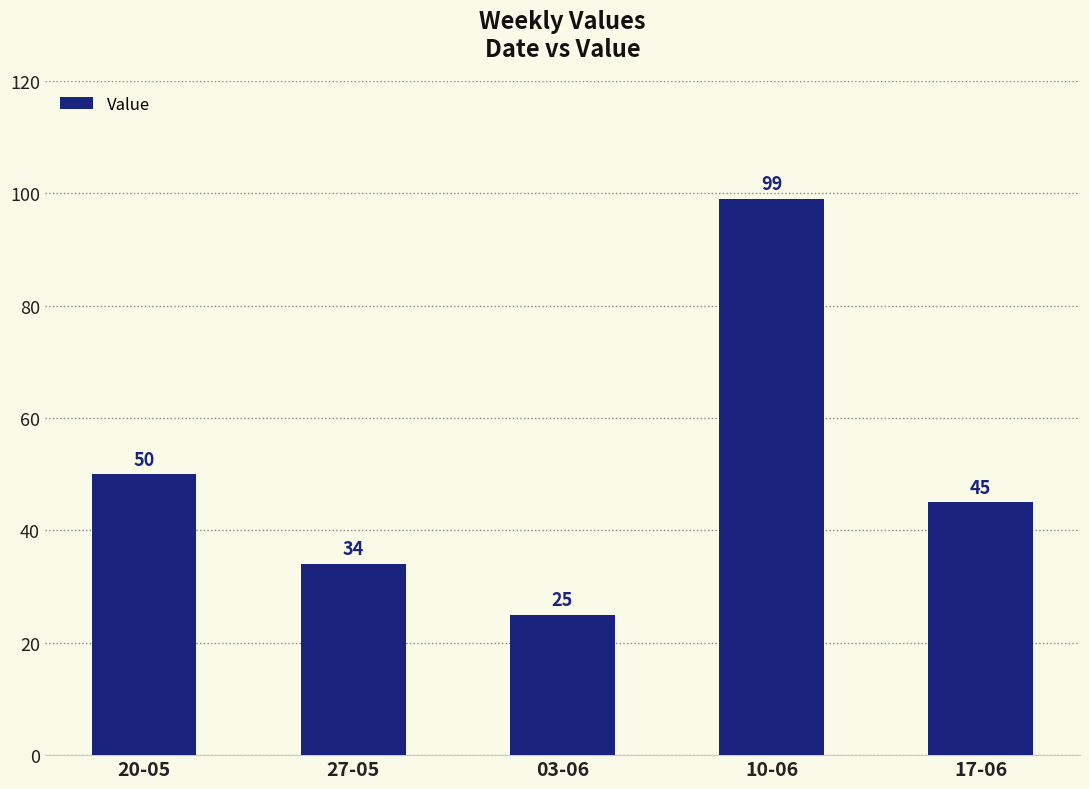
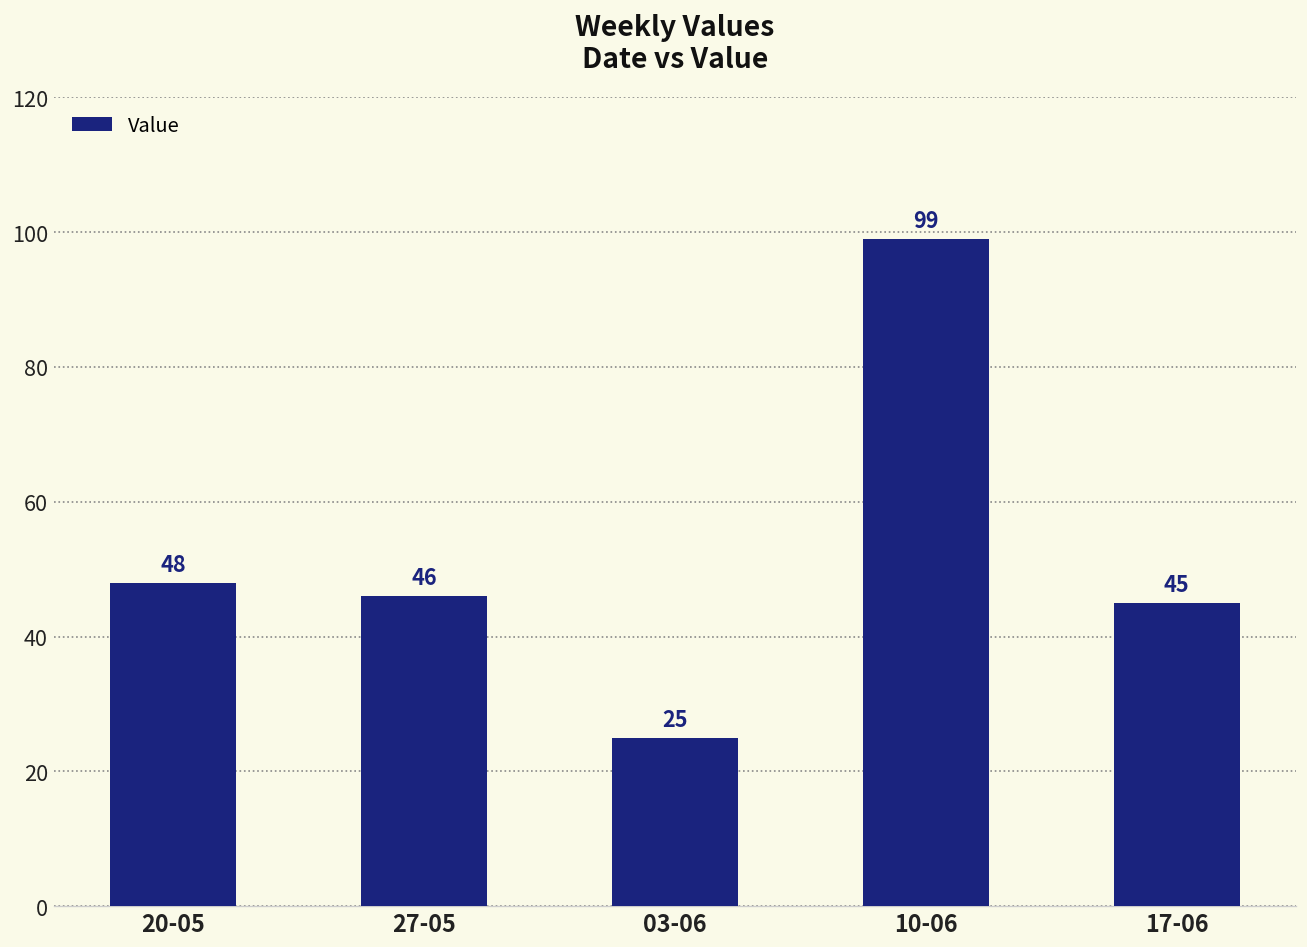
20-05: 50 -> 48
27-05: 34 -> 46
